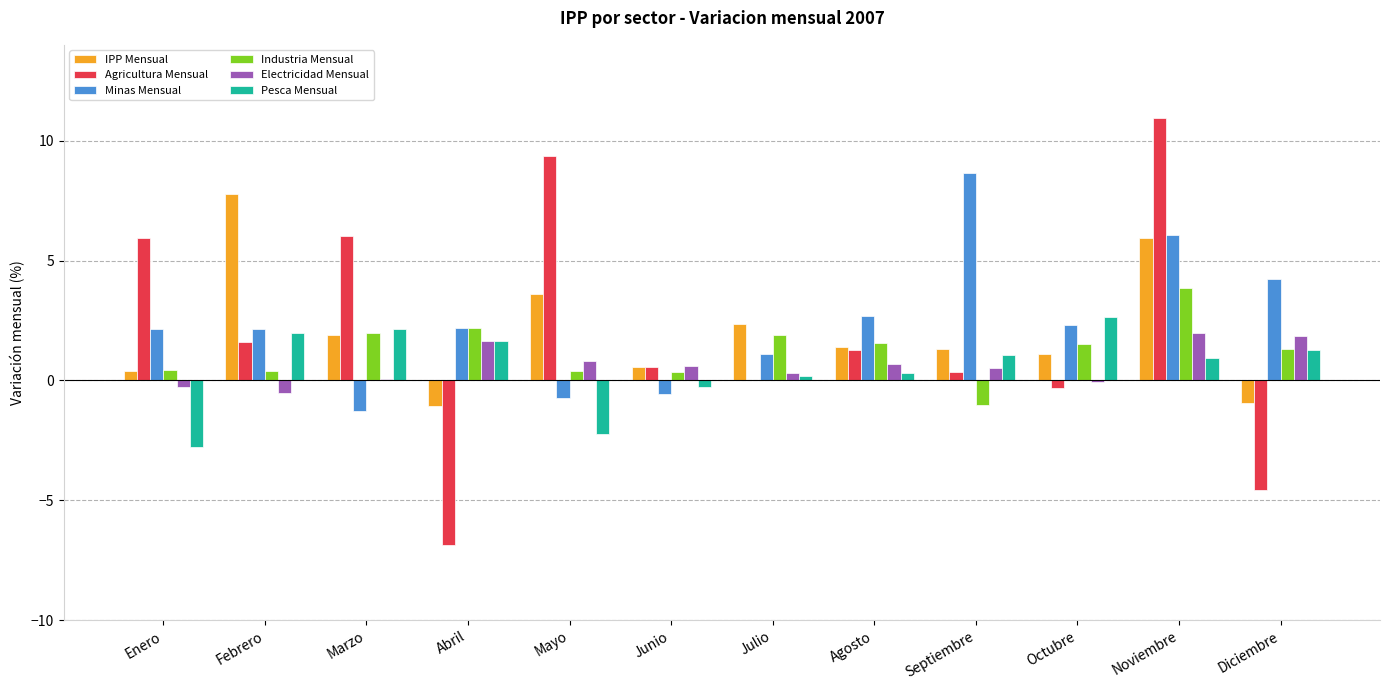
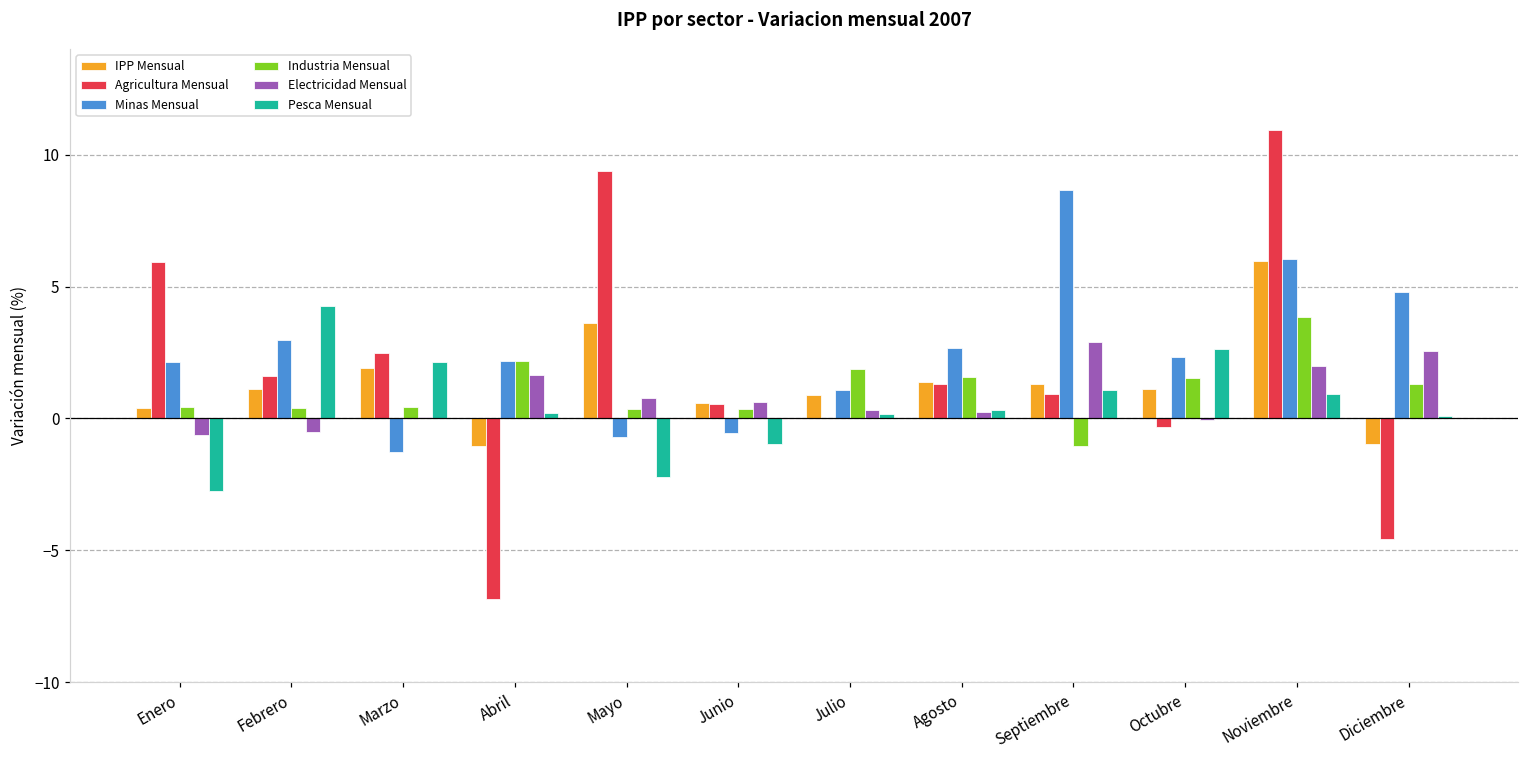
Electricidad Mensual, Enero: -0.3 -> -0.6
IPP Mensual, Febrero: 7.8 -> 1.1
Minas Mensual, Febrero: 2.2 -> 3.0
Pesca Mensual, Febrero: 2.0 -> 4.3
Agricultura Mensual, Marzo: 6.0 -> 2.5
Industria Mensual, Marzo: 2.0 -> 0.4
Pesca Mensual, Abril: 1.7 -> 0.2
Pesca Mensual, Junio: -0.3 -> -1.0
IPP Mensual, Julio: 2.4 -> 0.9
Electricidad Mensual, Agosto: 0.7 -> 0.2
Agricultura Mensual, Septiembre: 0.3 -> 0.9
Electricidad Mensual, Septiembre: 0.5 -> 2.9
Minas Mensual, Diciembre: 4.2 -> 4.8
Electricidad Mensual, Diciembre: 1.9 -> 2.5
Pesca Mensual, Diciembre: 1.3 -> 0.1
